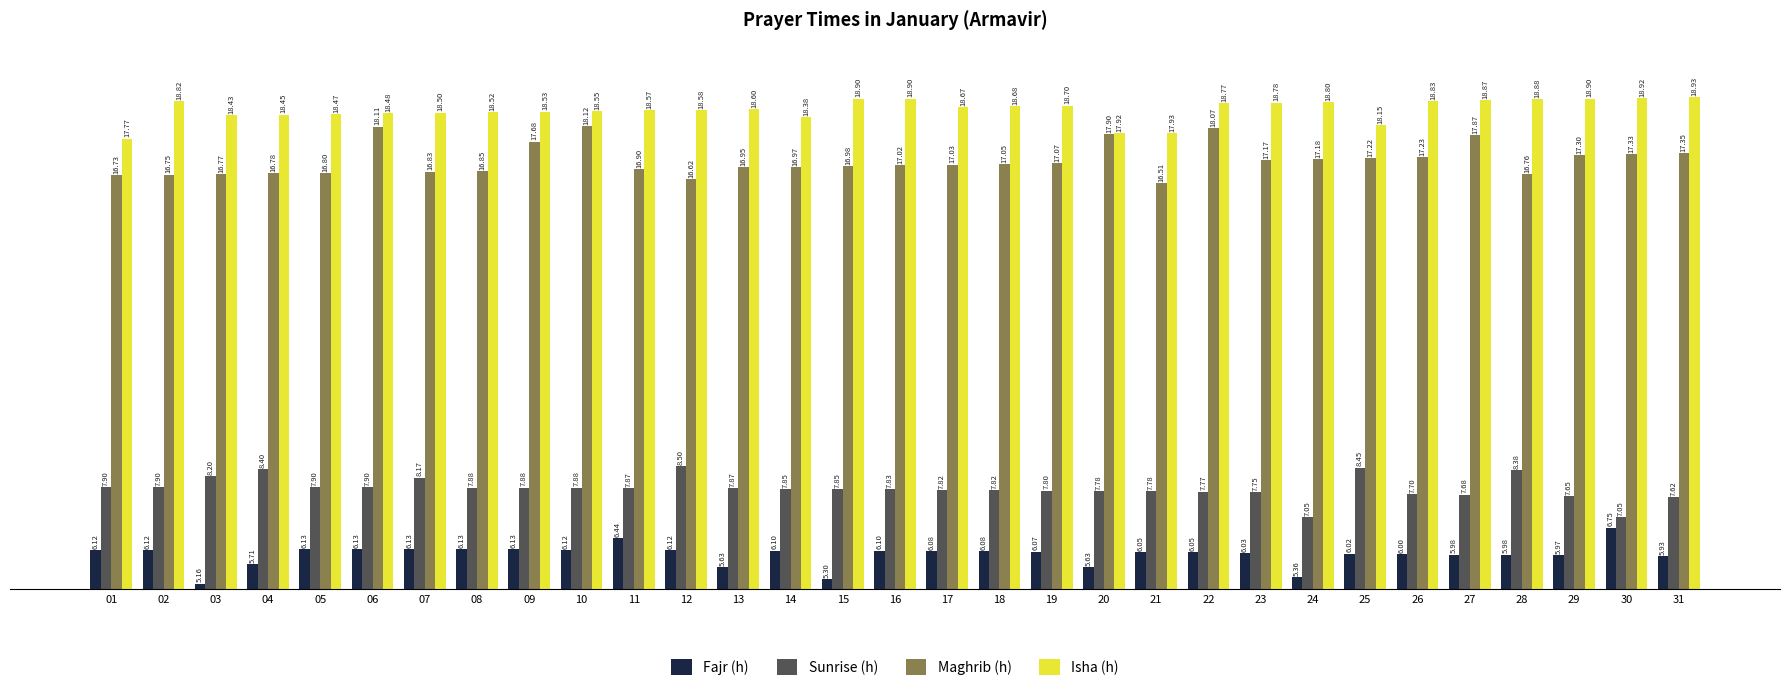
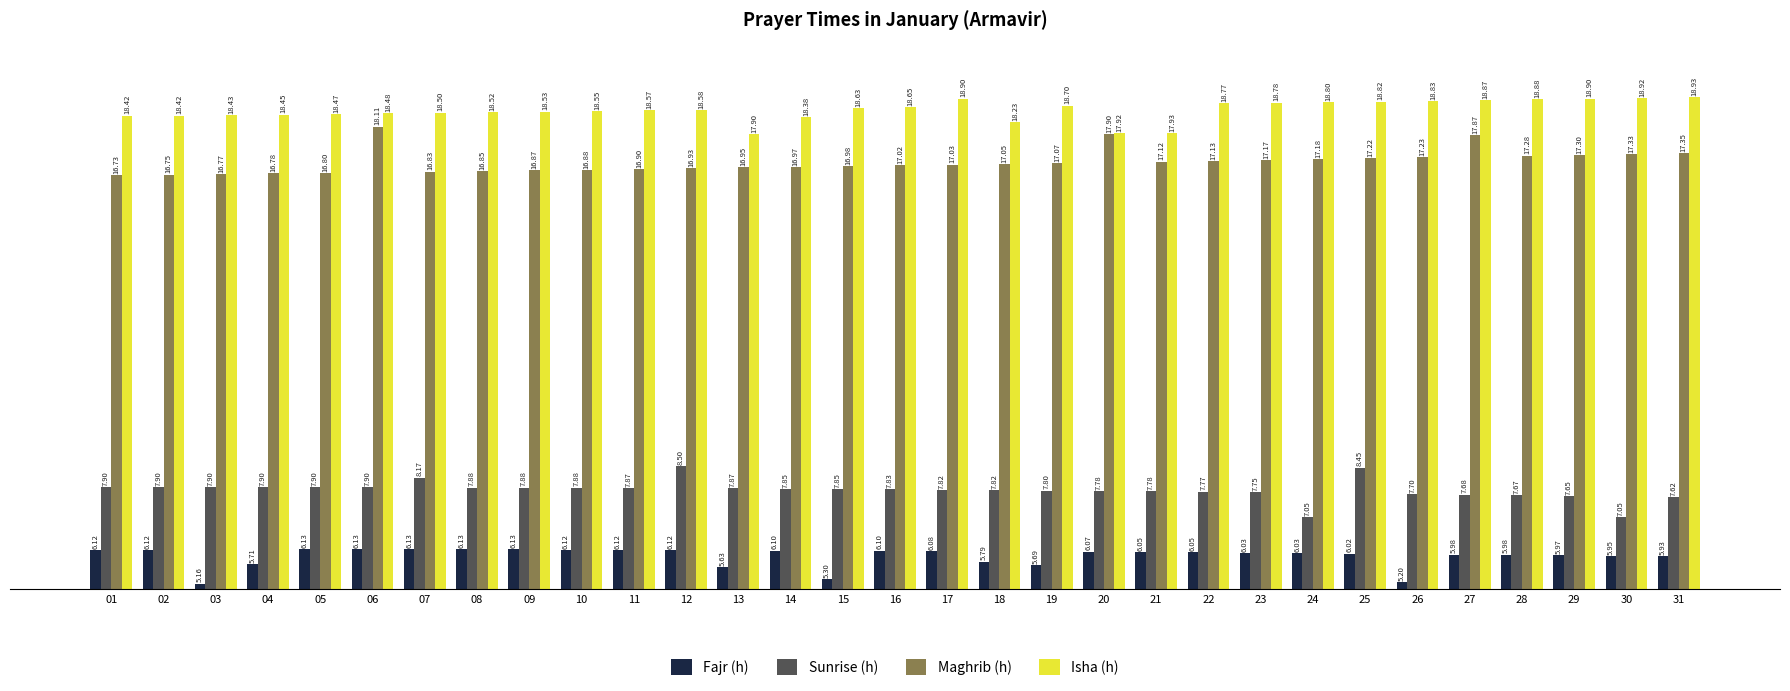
Isha (h), 01: 17.77 -> 18.42
Isha (h), 02: 18.82 -> 18.42
Sunrise (h), 03: 8.20 -> 7.90
Sunrise (h), 04: 8.40 -> 7.90
Maghrib (h), 09: 17.68 -> 16.87
Maghrib (h), 10: 18.12 -> 16.88
Fajr (h), 11: 6.44 -> 6.12
Maghrib (h), 12: 16.62 -> 16.93
Isha (h), 13: 18.60 -> 17.90
Isha (h), 15: 18.90 -> 18.63
Isha (h), 16: 18.90 -> 18.65
Isha (h), 17: 18.67 -> 18.90
Fajr (h), 18: 6.08 -> 5.79
Isha (h), 18: 18.68 -> 18.23
Fajr (h), 19: 6.07 -> 5.69
Fajr (h), 20: 5.63 -> 6.07
Maghrib (h), 21: 16.51 -> 17.12
Maghrib (h), 22: 18.07 -> 17.13
Fajr (h), 24: 5.36 -> 6.03
Isha (h), 25: 18.15 -> 18.82
Fajr (h), 26: 6.00 -> 5.20
Sunrise (h), 28: 8.38 -> 7.67
Maghrib (h), 28: 16.76 -> 17.28
Fajr (h), 30: 6.75 -> 5.95
